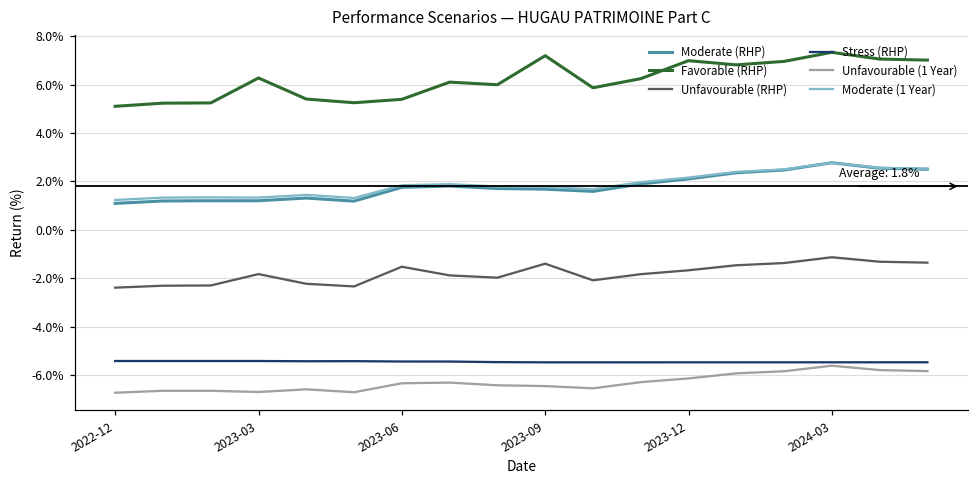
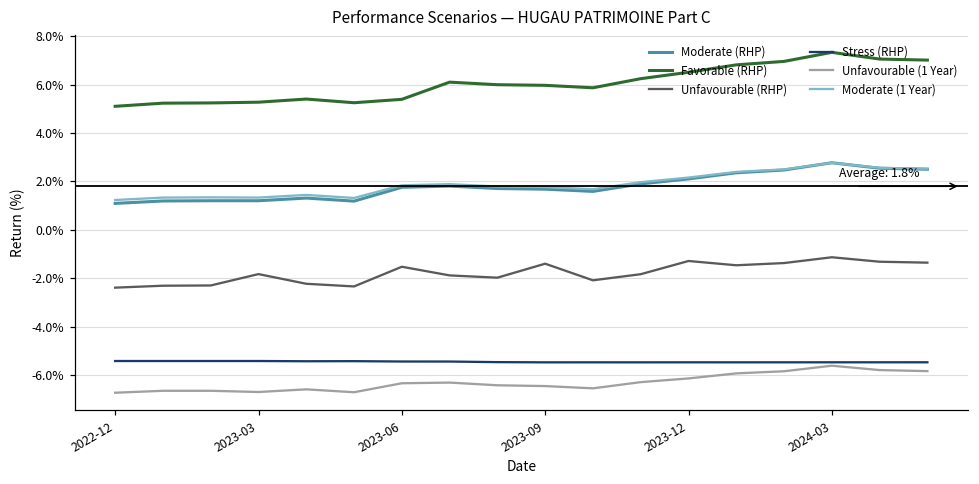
Favorable (RHP), 2023-03: 6.3% -> 5.3%
Favorable (RHP), 2023-09: 7.2% -> 6.0%
Favorable (RHP), 2023-12: 7.0% -> 6.5%
Unfavourable (RHP), 2023-12: -1.7% -> -1.3%
